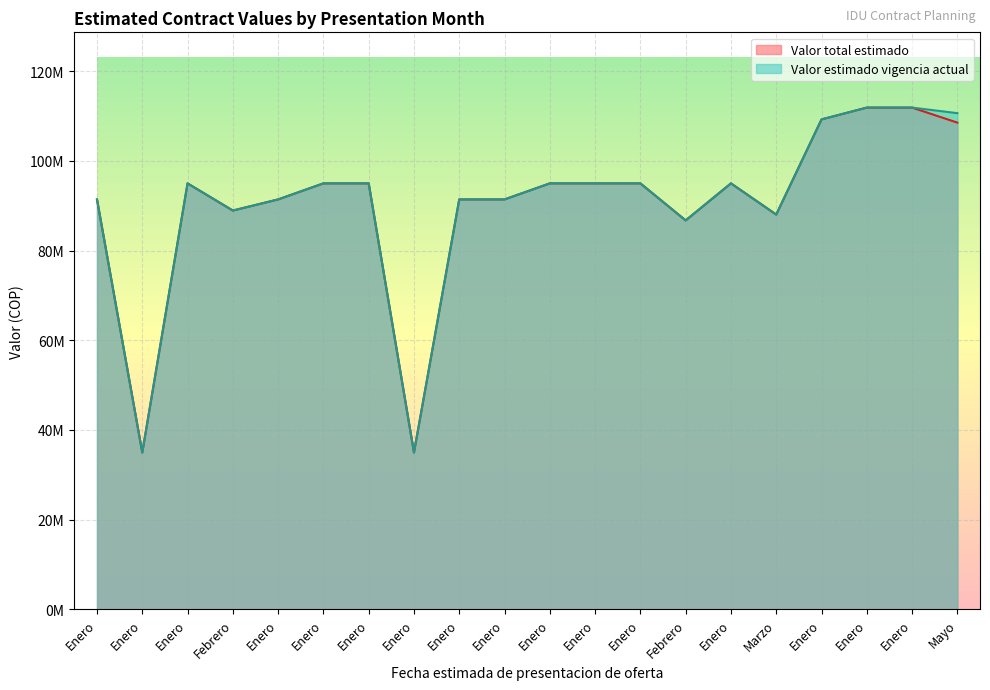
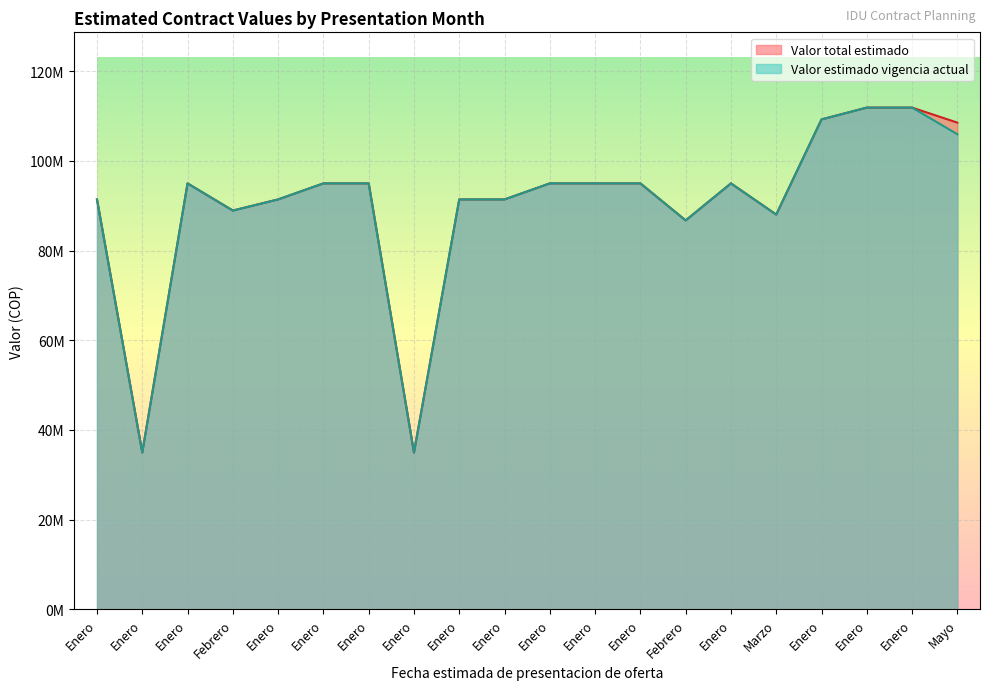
Valor estimado vigencia actual, Mayo: 111000000 -> 106000000
